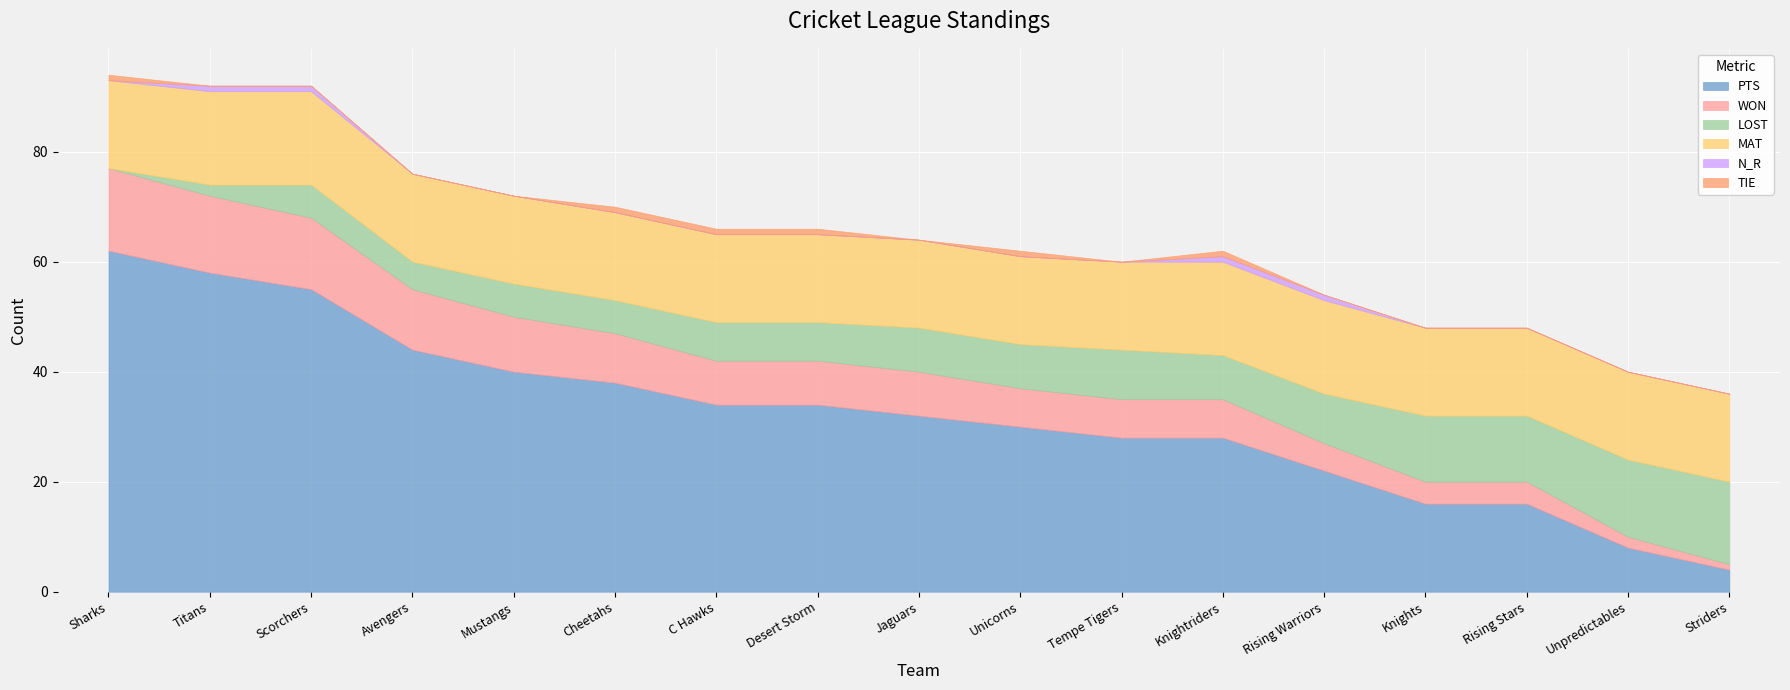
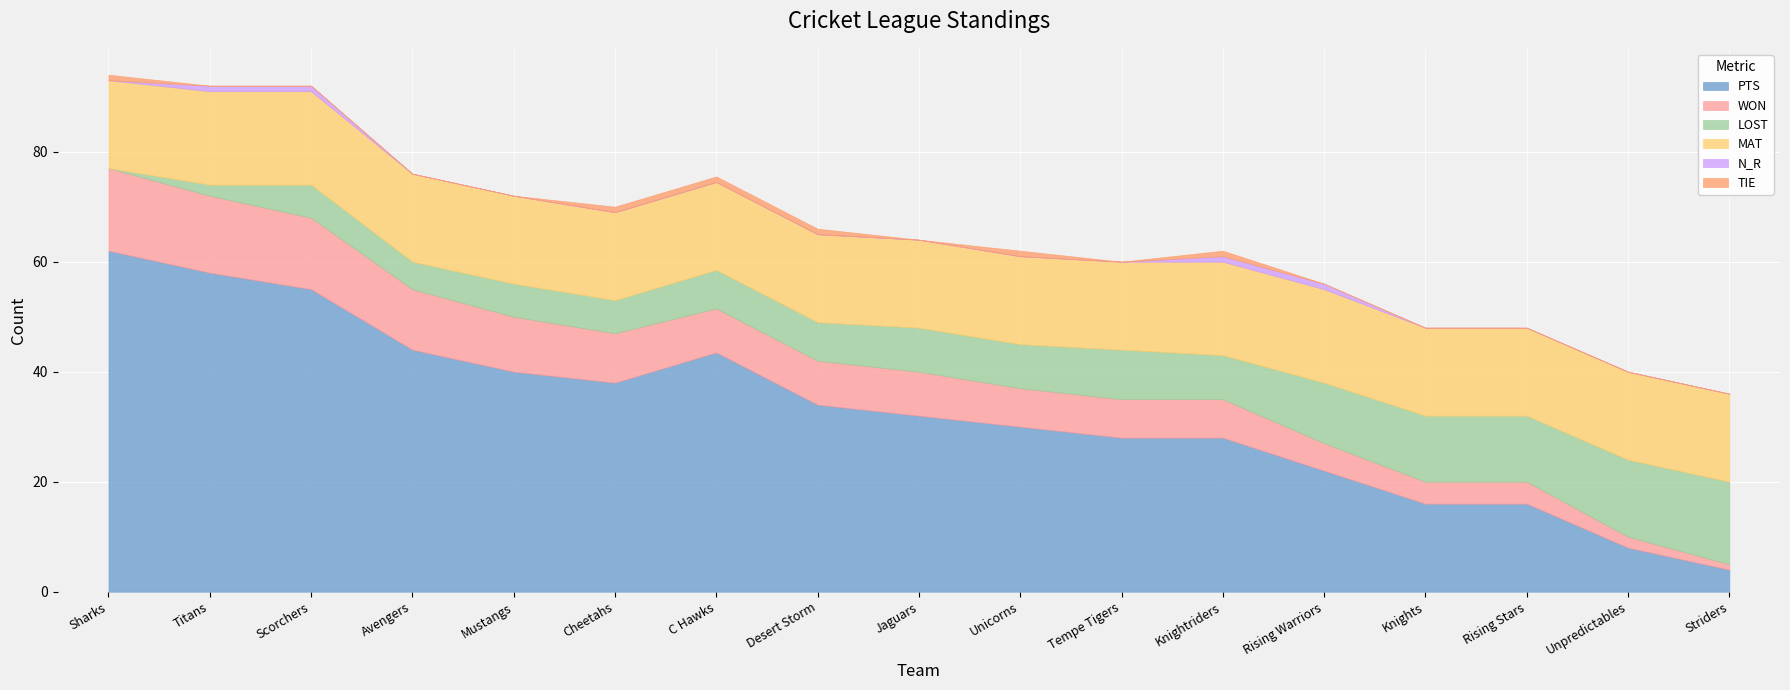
PTS, C Hawks: 34 -> 44
LOST, Rising Warriors: 9 -> 11
